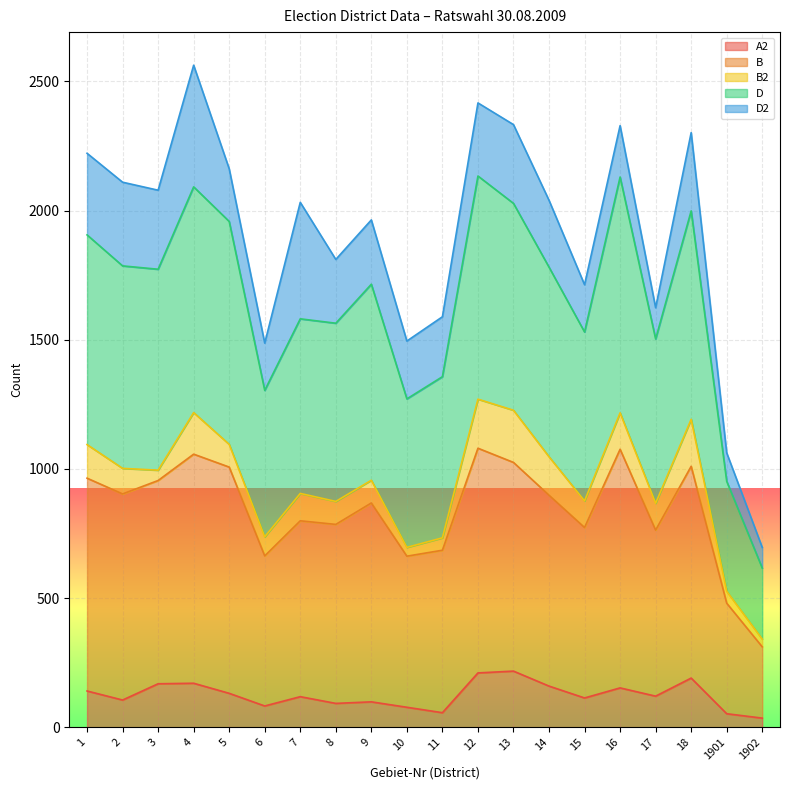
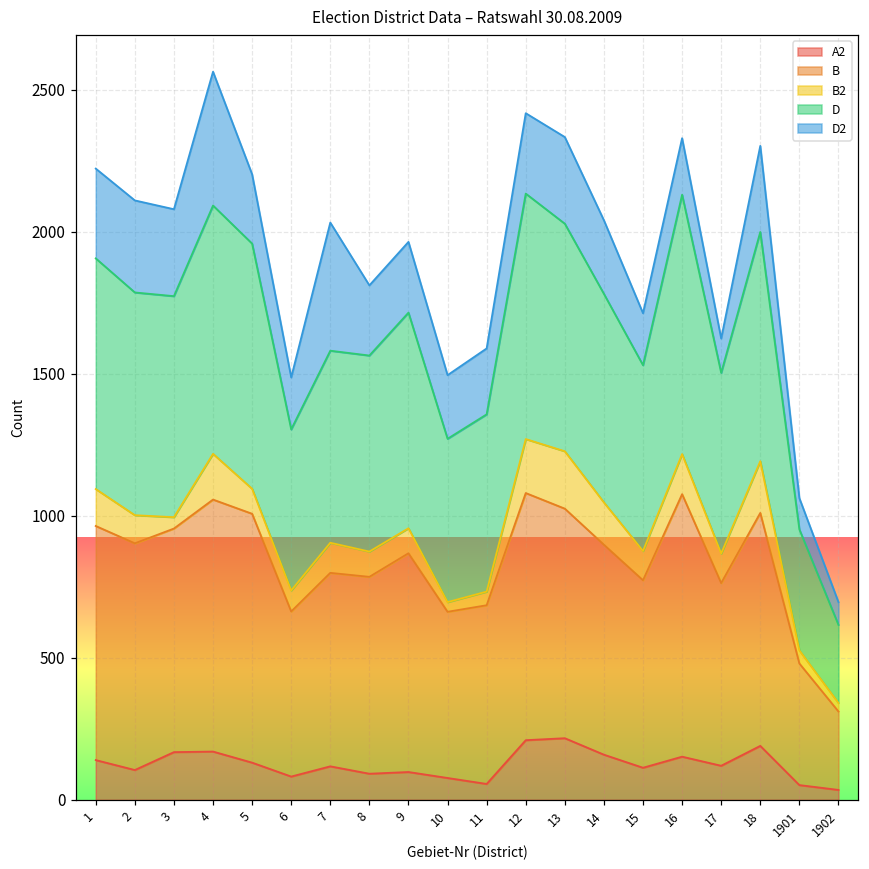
D2, 5: 200 -> 240
